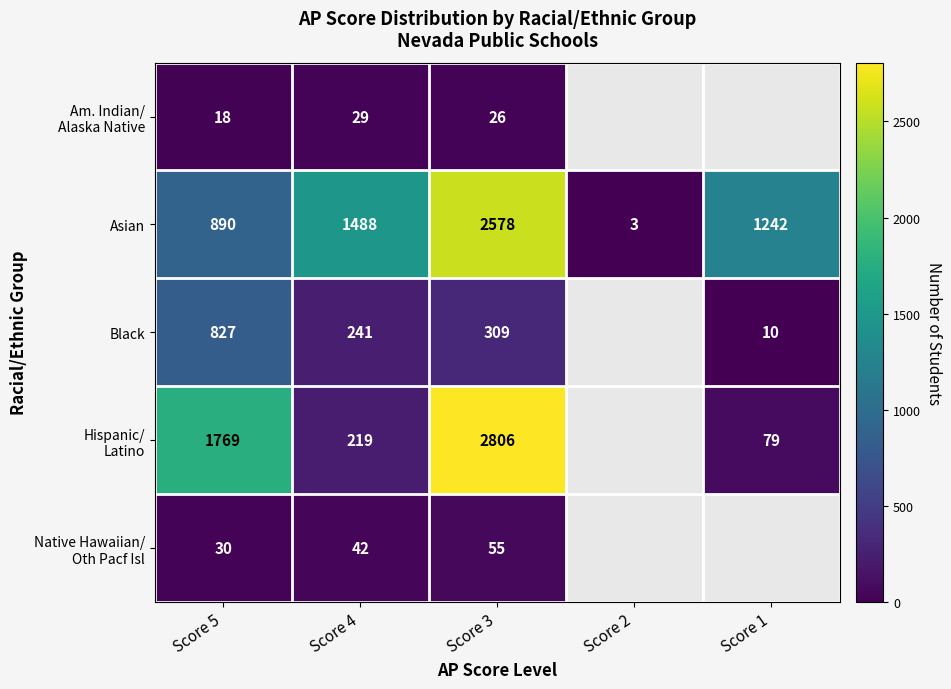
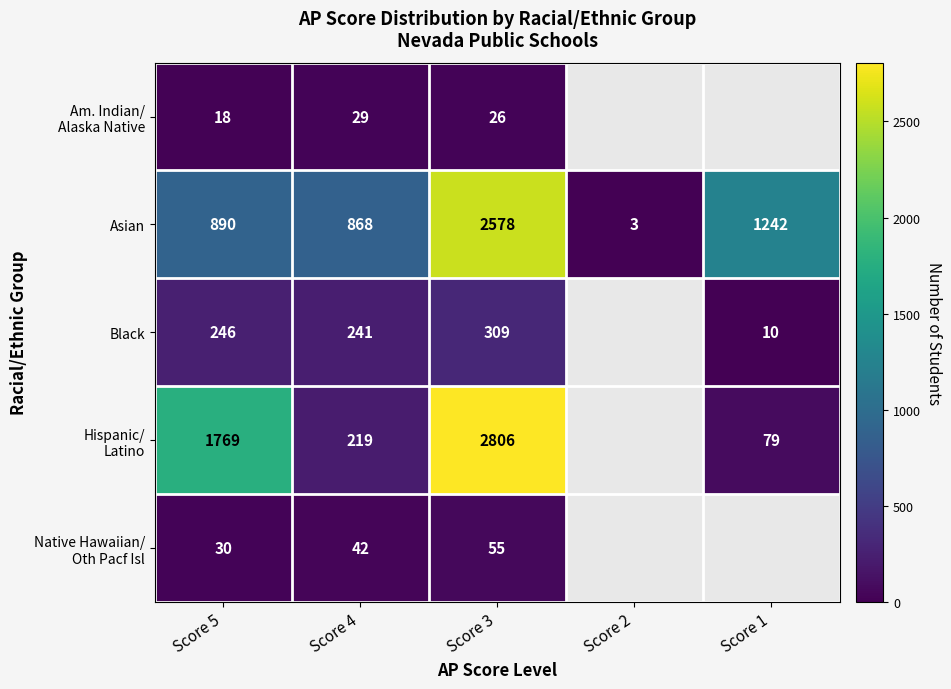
Asian, Score 4: 1488 -> 868
Black, Score 5: 827 -> 246
